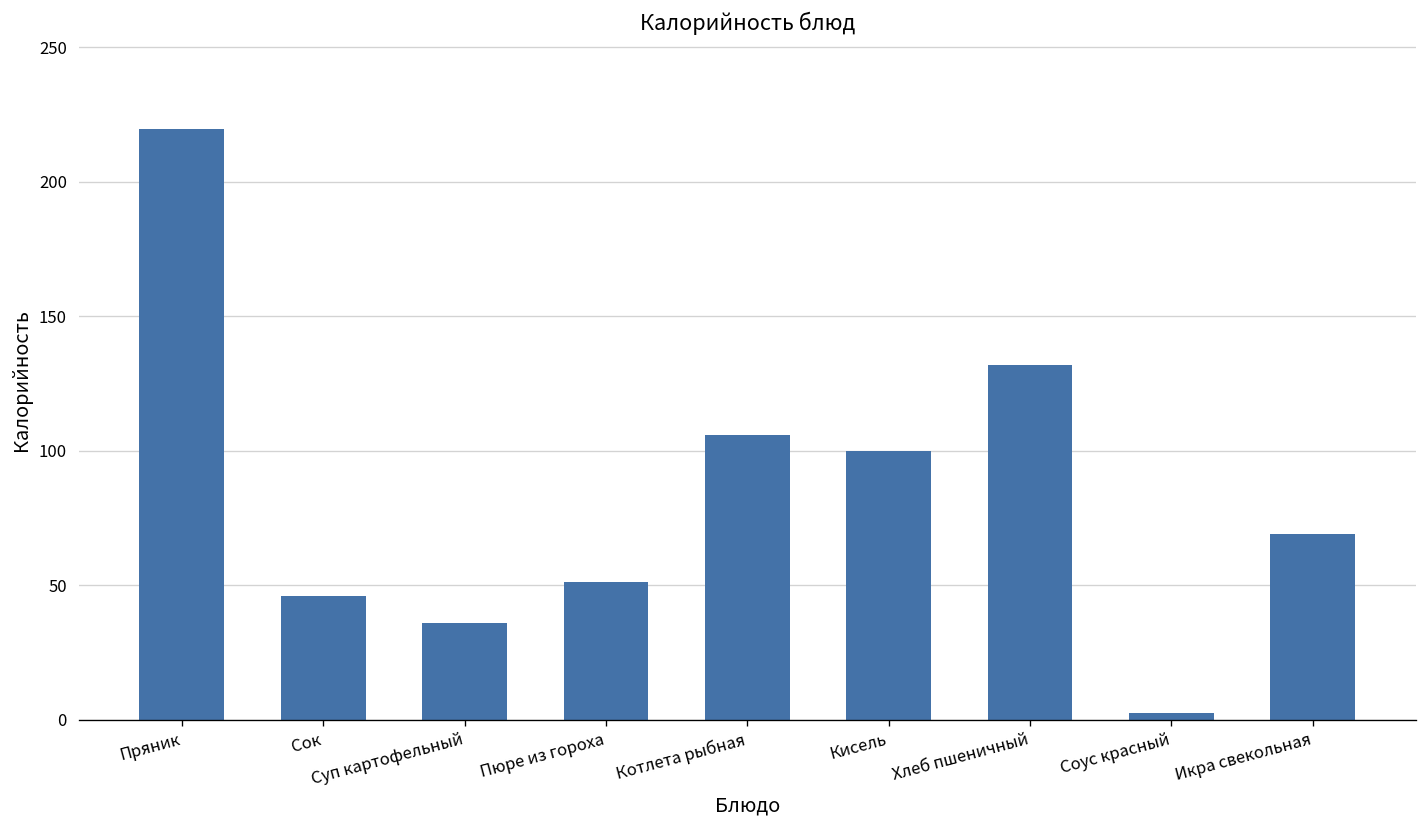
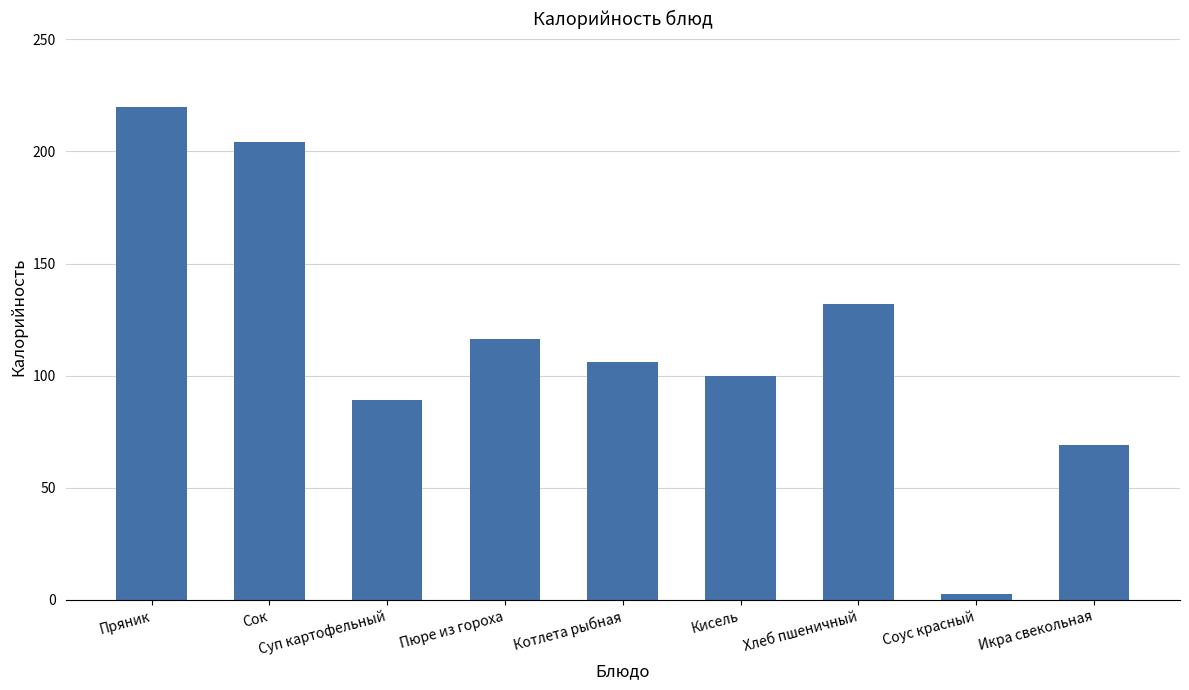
Сок: 46 -> 204
Суп картофельный: 36 -> 89
Пюре из гороха: 51 -> 116
